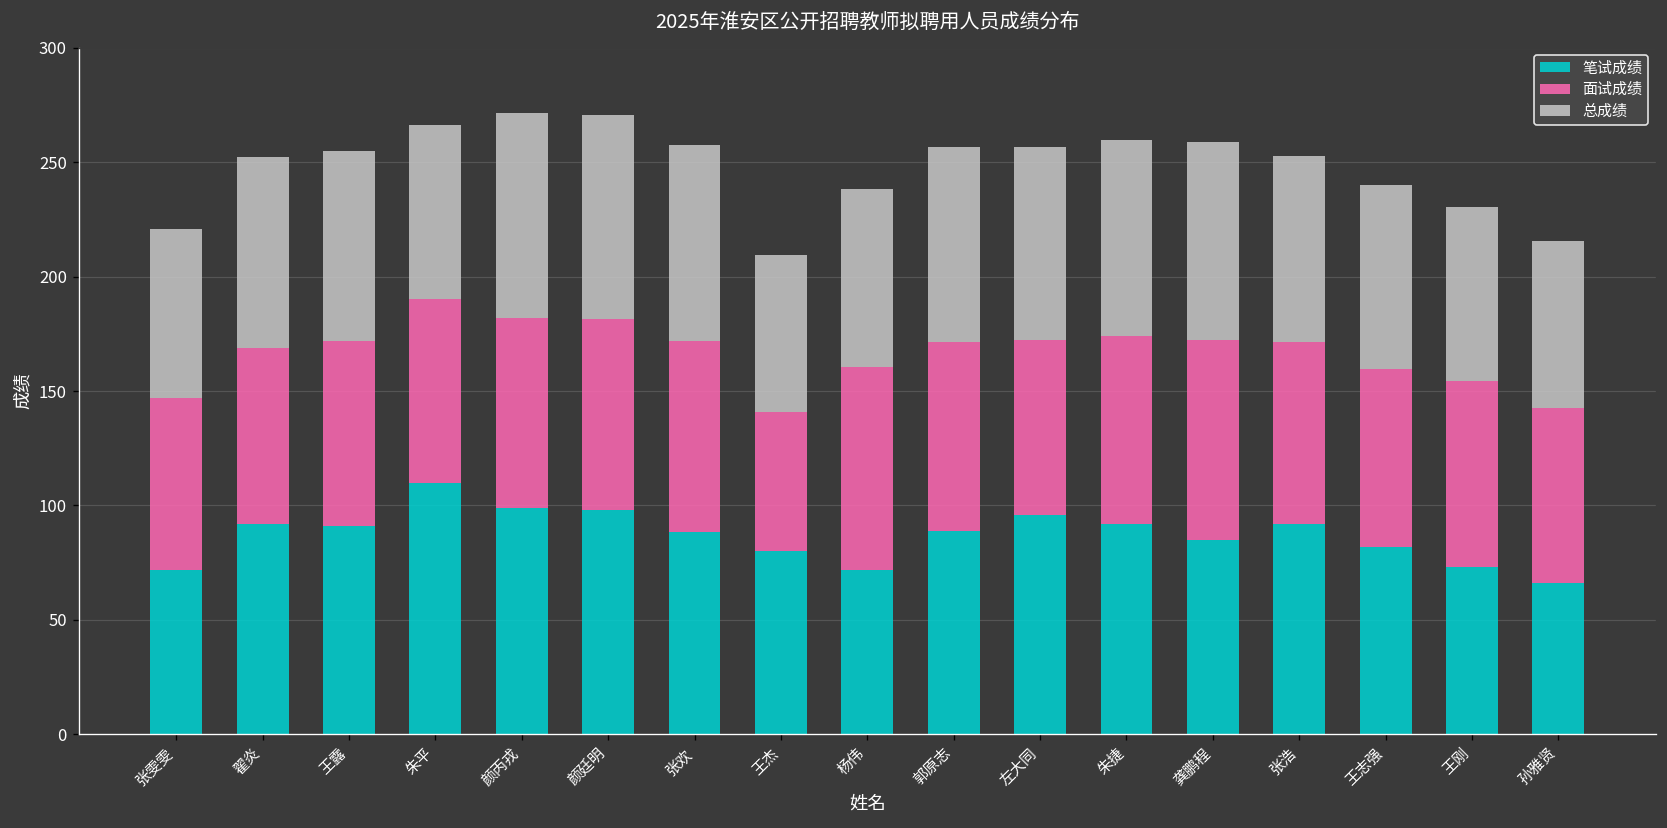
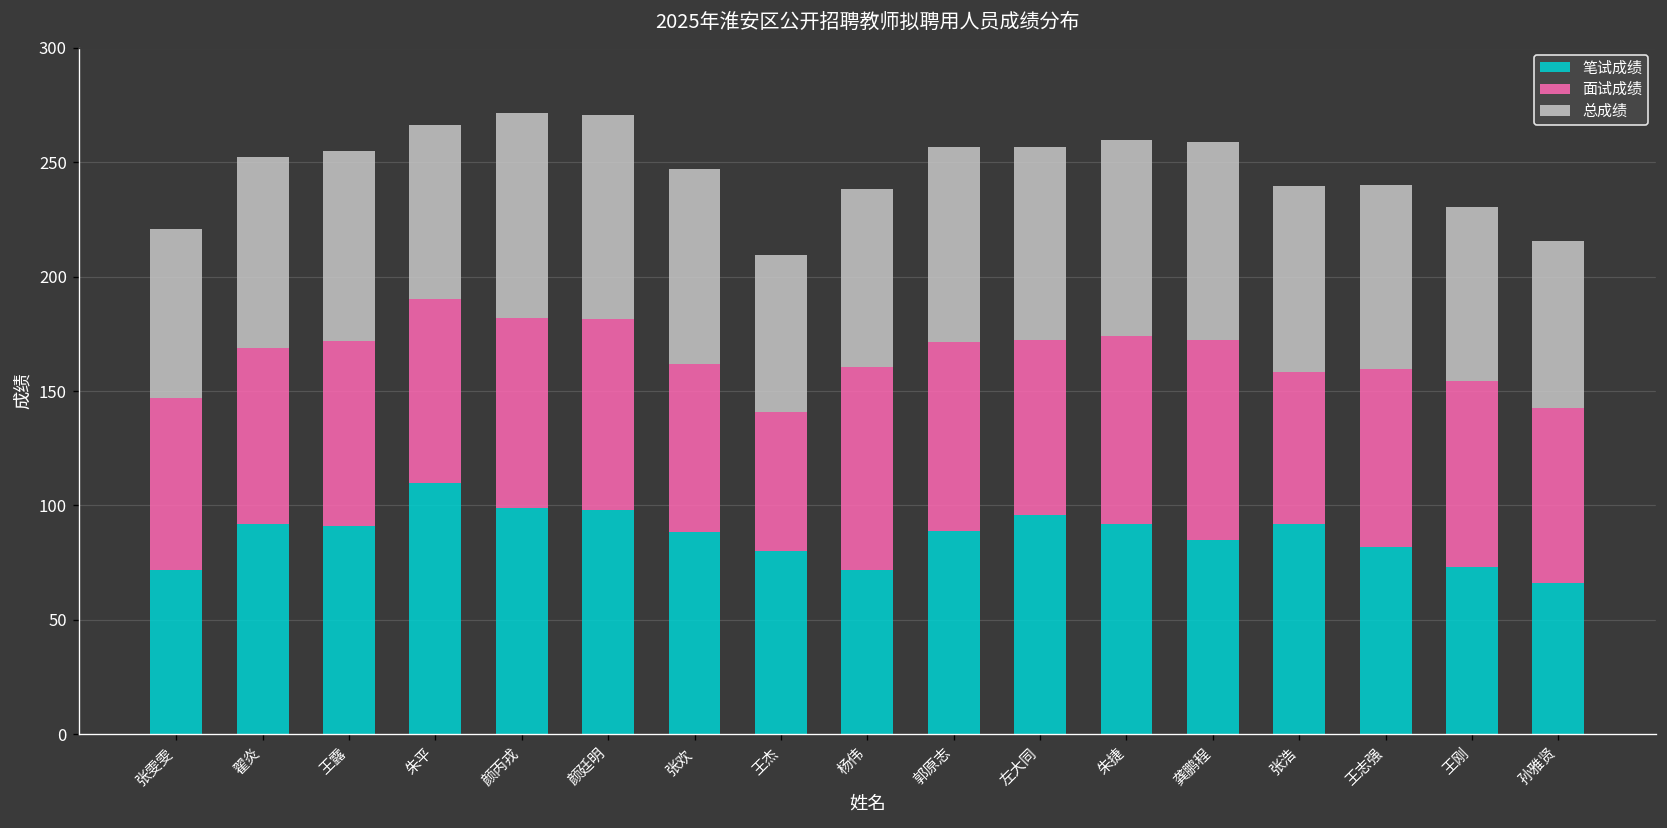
面试成绩, 张欢: 84 -> 73
面试成绩, 张浩: 80 -> 66
